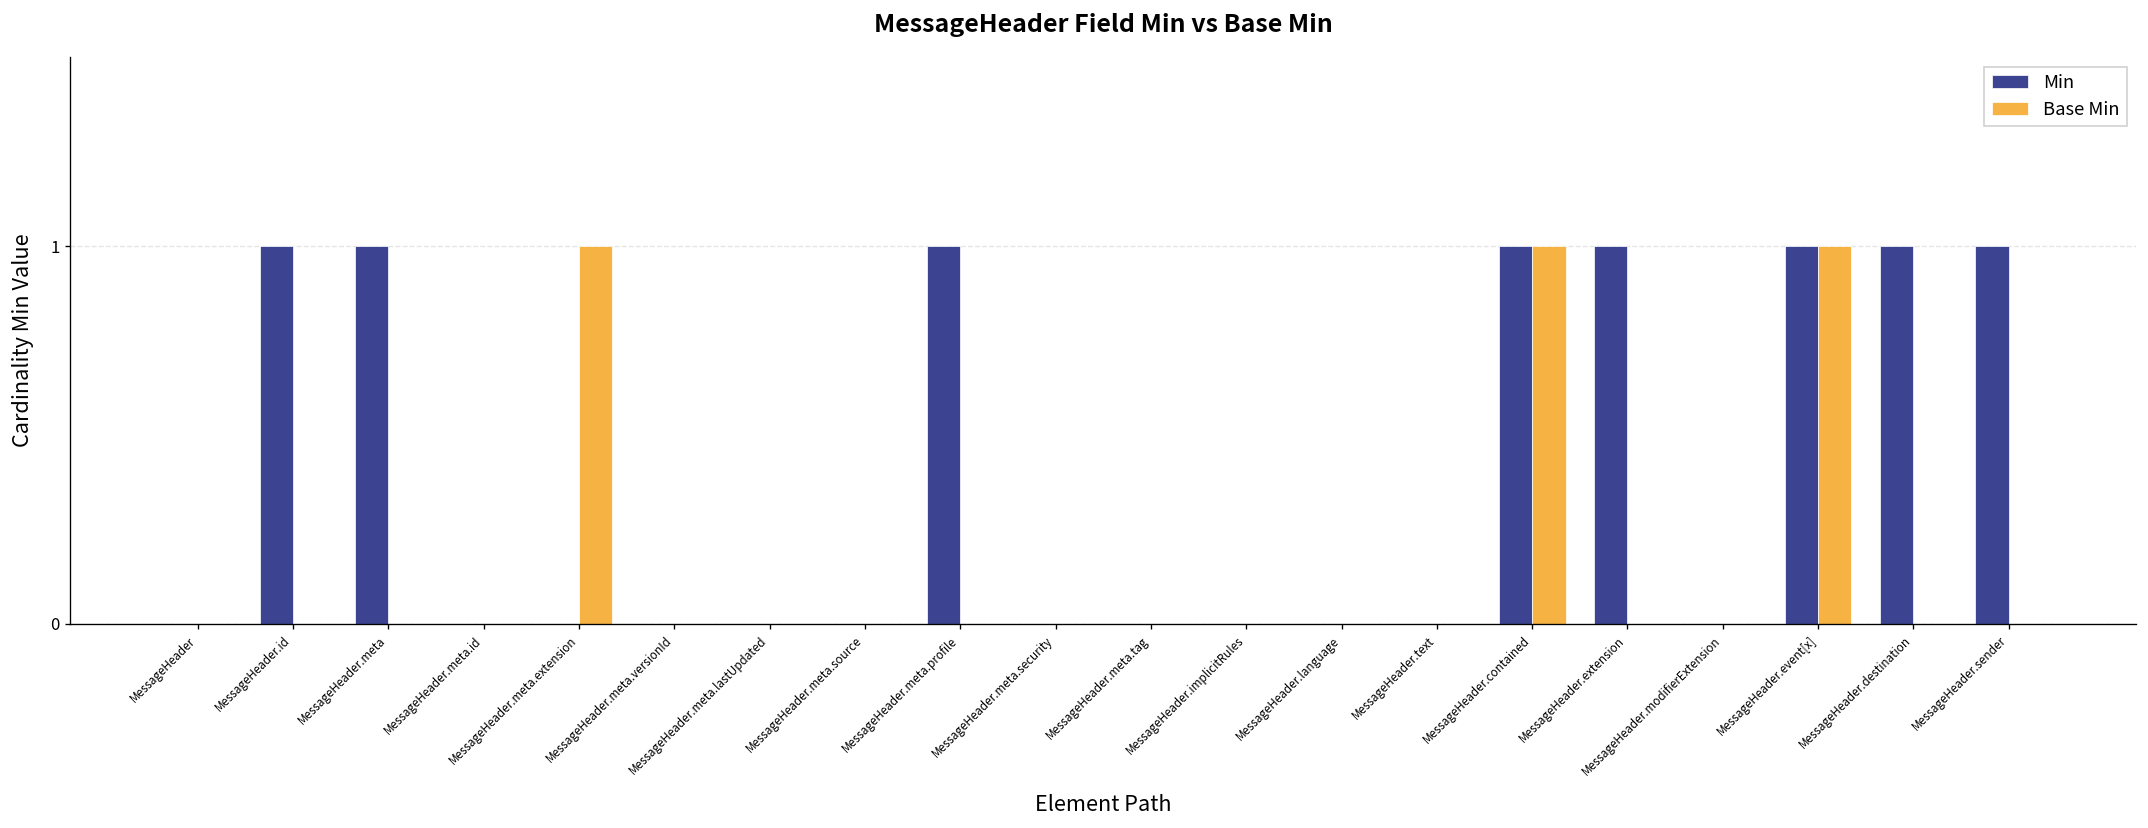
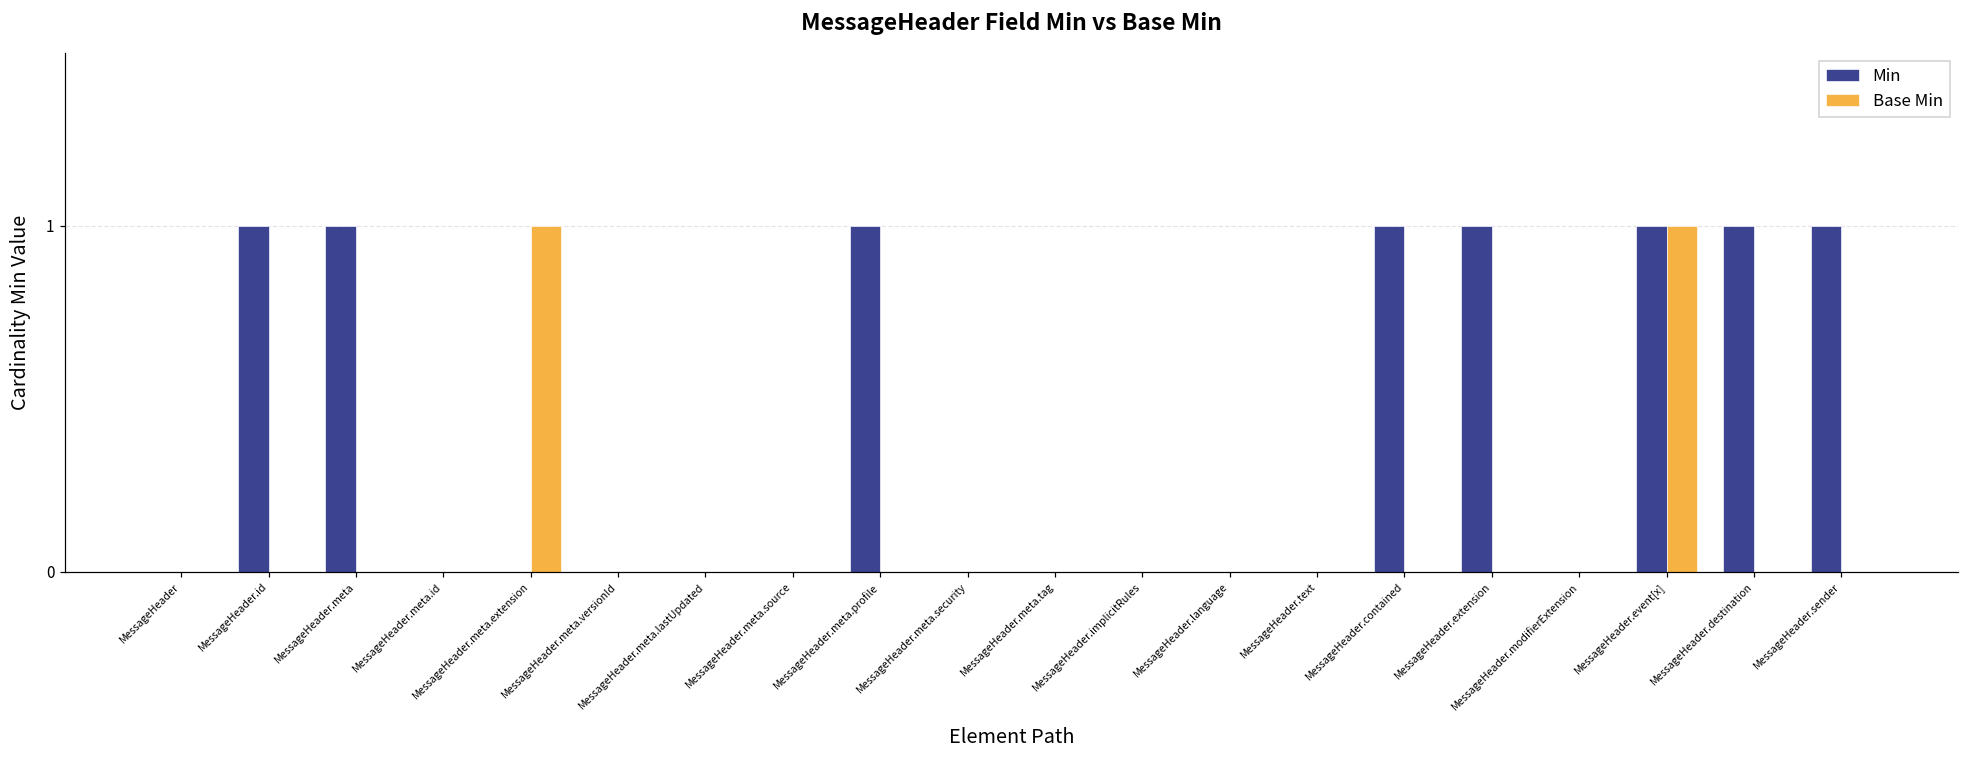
Base Min, MessageHeader.contained: 1 -> 0
